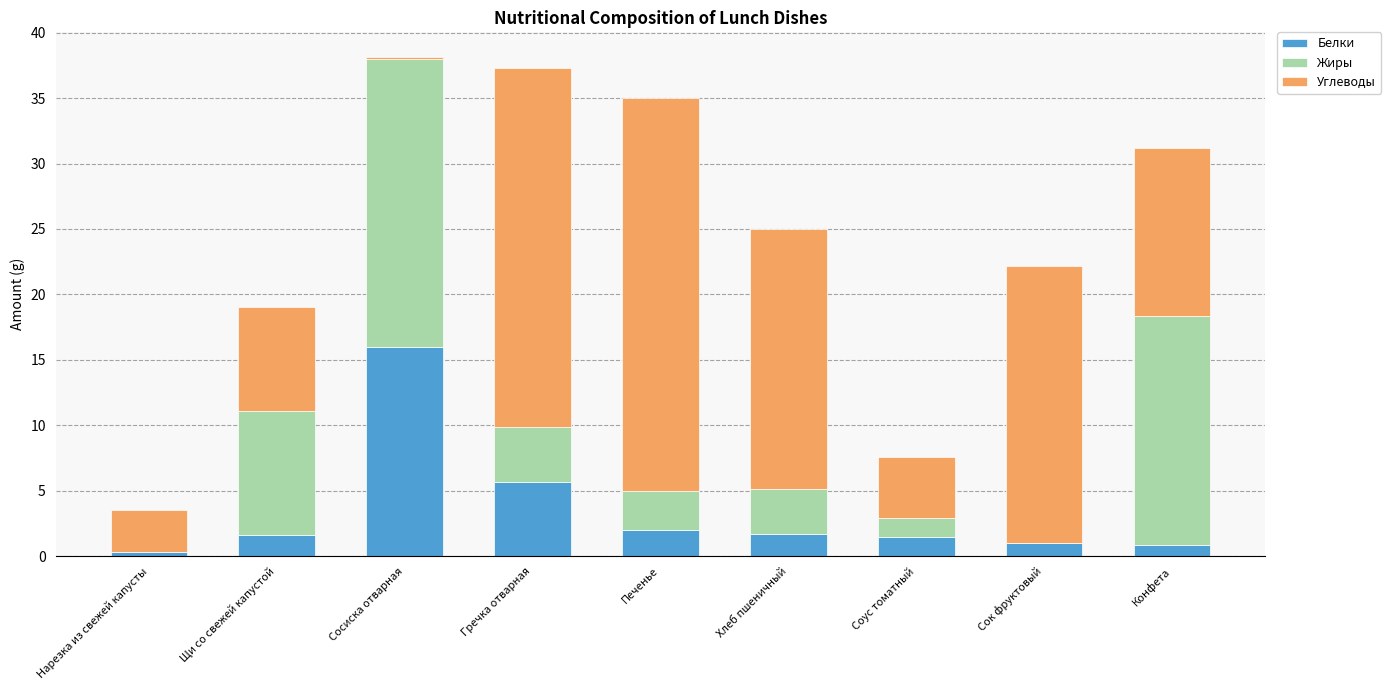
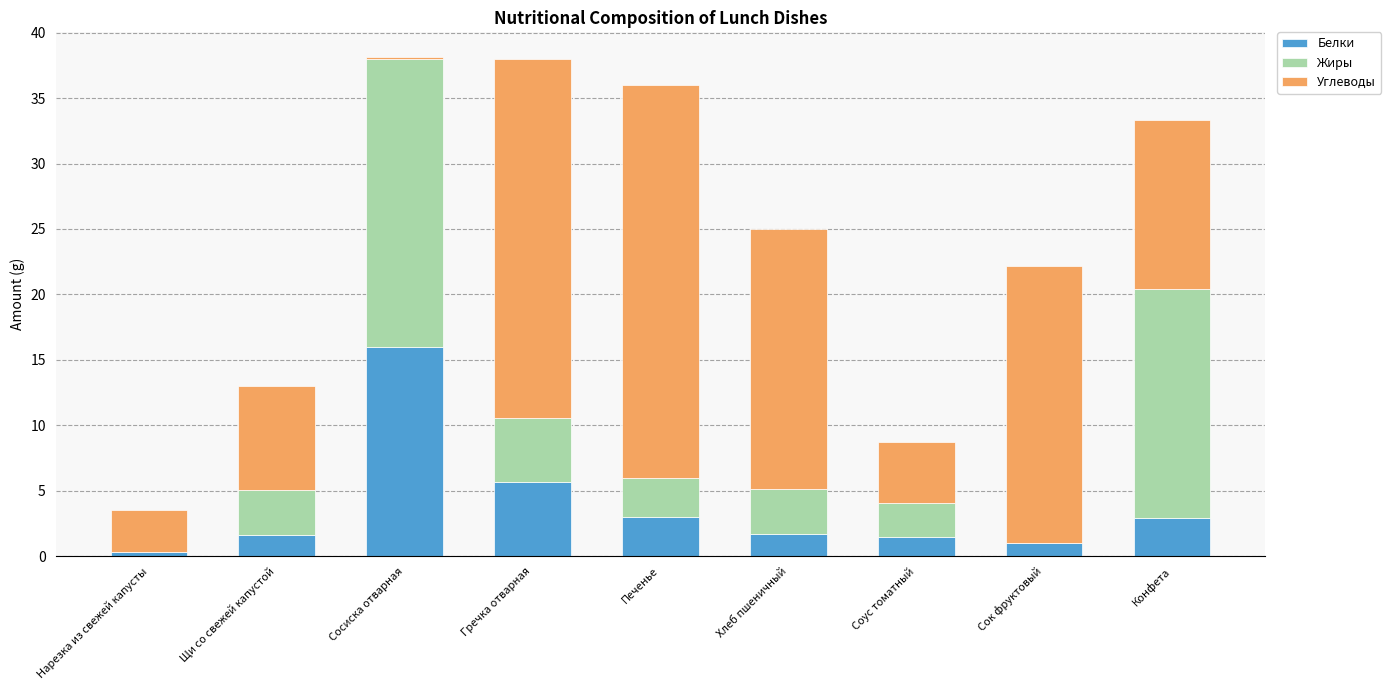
Жиры, Щи со свежей капустой: 9.5 -> 3.4
Жиры, Гречка отварная: 4.2 -> 4.8
Белки, Печенье: 2 -> 3
Жиры, Соус томатный: 1.5 -> 2.6
Белки, Конфета: 0.8 -> 2.9
